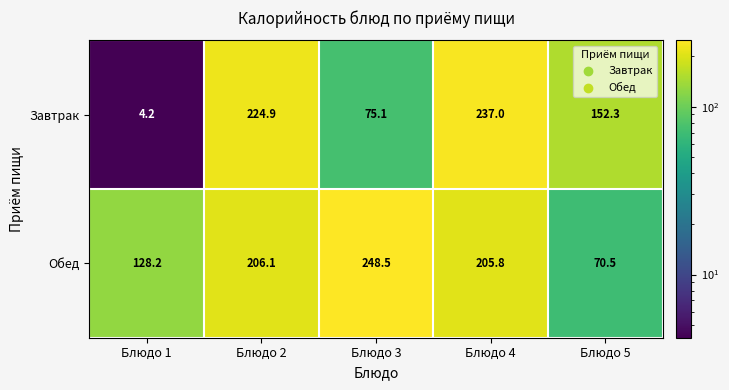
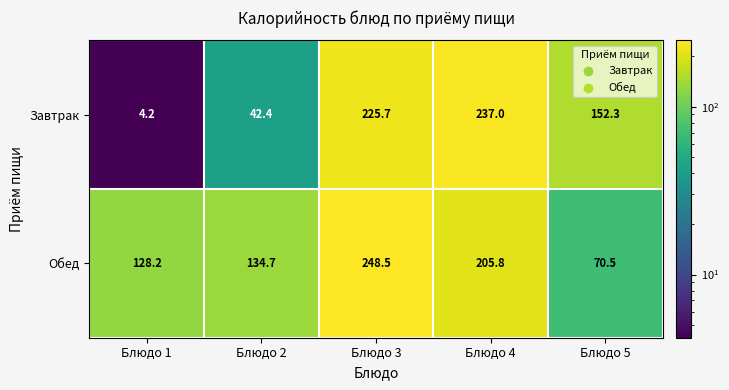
Завтрак, Блюдо 2: 224.9 -> 42.4
Завтрак, Блюдо 3: 75.1 -> 225.7
Обед, Блюдо 2: 206.1 -> 134.7
